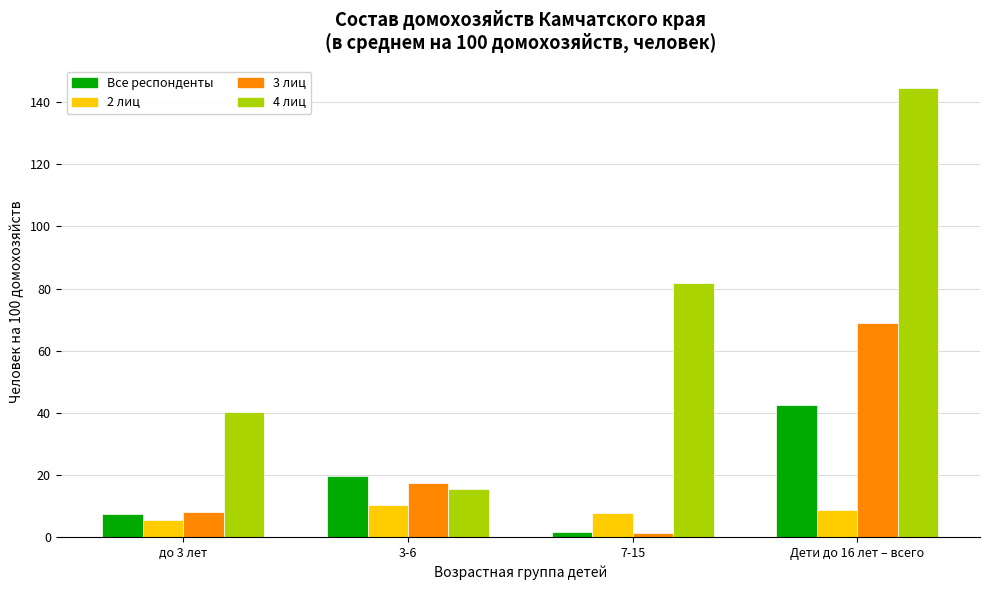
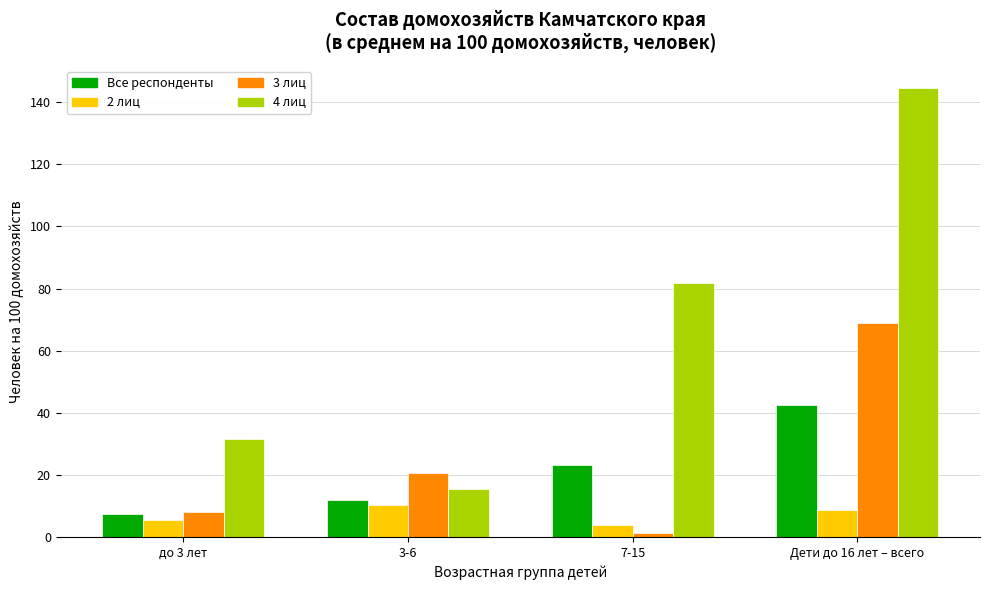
4 лиц, до 3 лет: 40 -> 32
Все респонденты, 3-6: 20 -> 12
3 лиц, 3-6: 17 -> 21
Все респонденты, 7-15: 2 -> 23
2 лиц, 7-15: 8 -> 4
